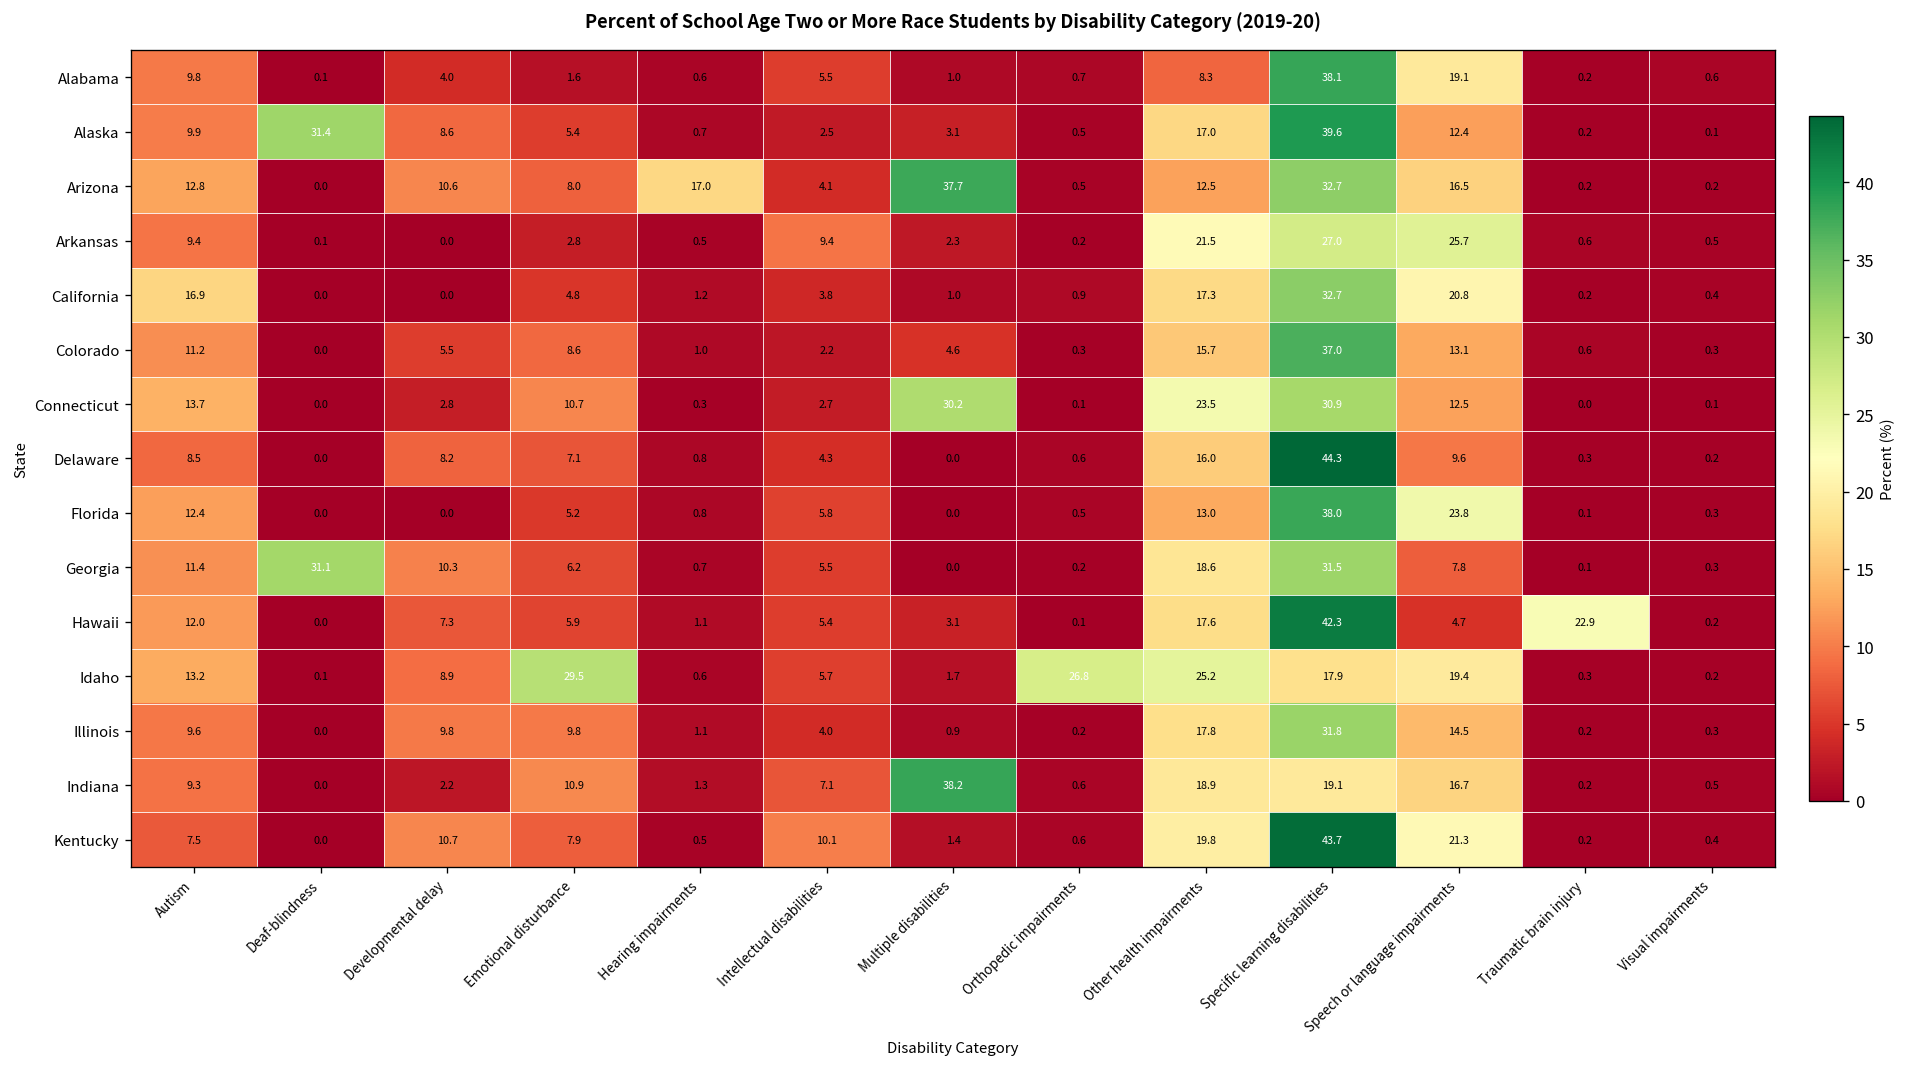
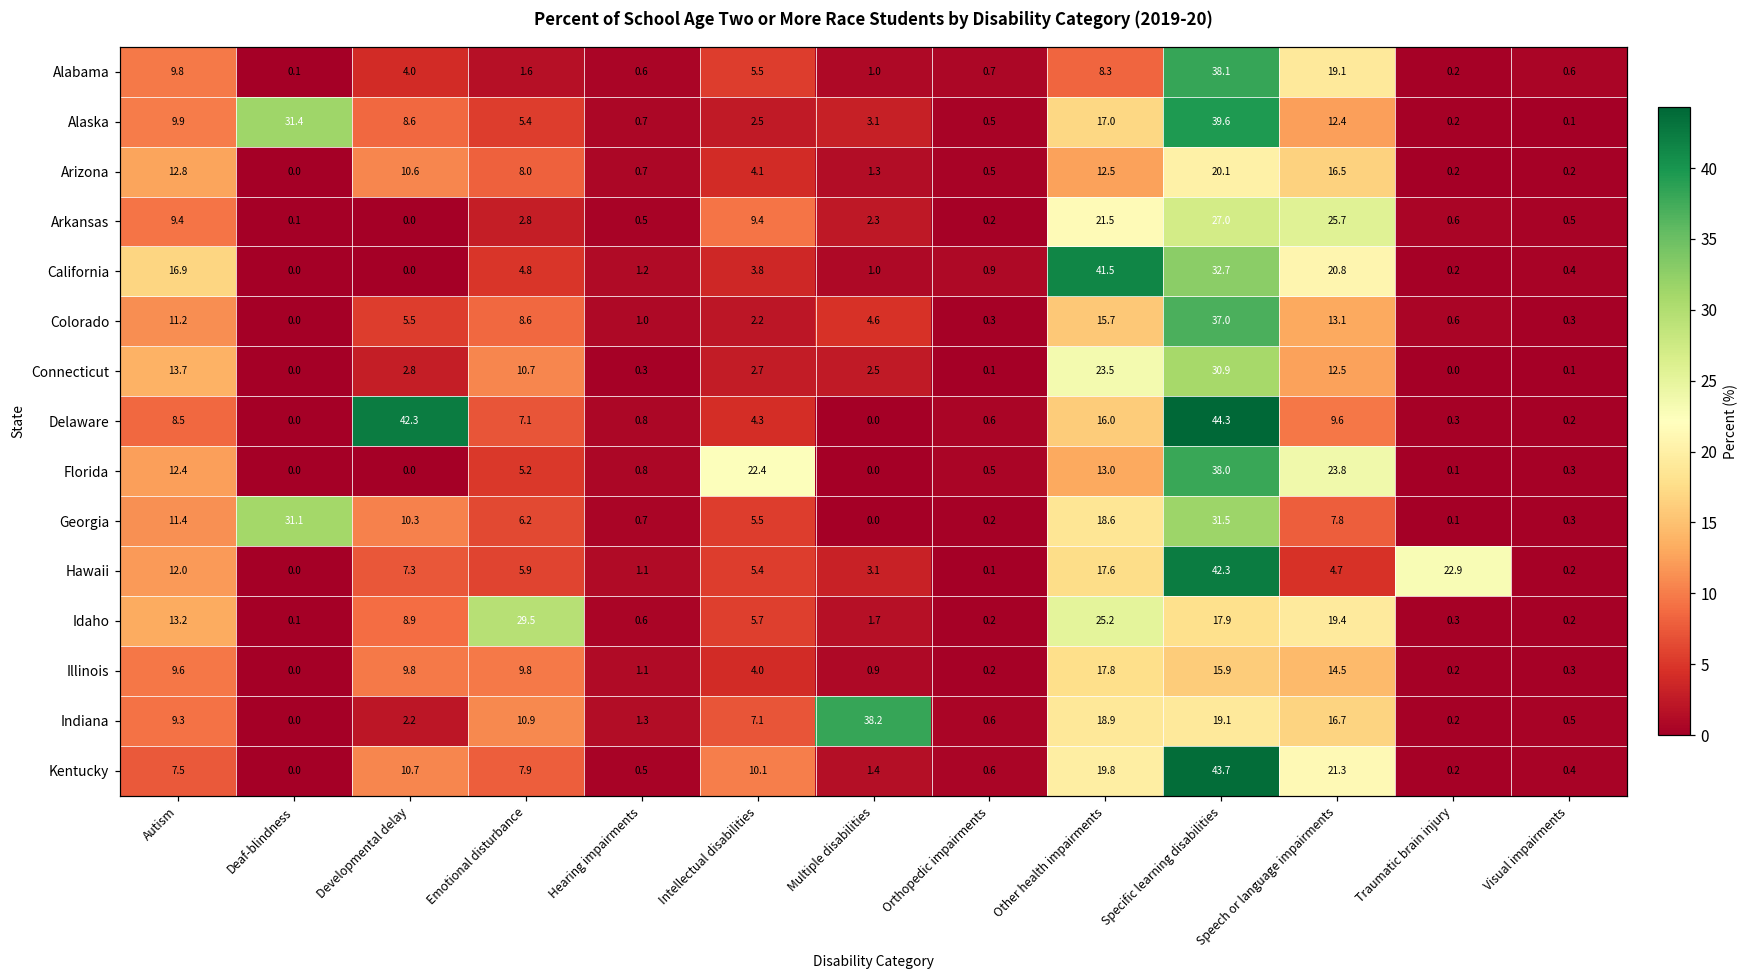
Arizona, Hearing impairments: 17.0 -> 0.7
Arizona, Multiple disabilities: 37.7 -> 1.3
Arizona, Specific learning disabilities: 32.7 -> 20.1
California, Other health impairments: 17.3 -> 41.5
Connecticut, Multiple disabilities: 30.2 -> 2.5
Delaware, Developmental delay: 8.2 -> 42.3
Florida, Intellectual disabilities: 5.8 -> 22.4
Idaho, Orthopedic impairments: 26.8 -> 0.2
Illinois, Specific learning disabilities: 31.8 -> 15.9
